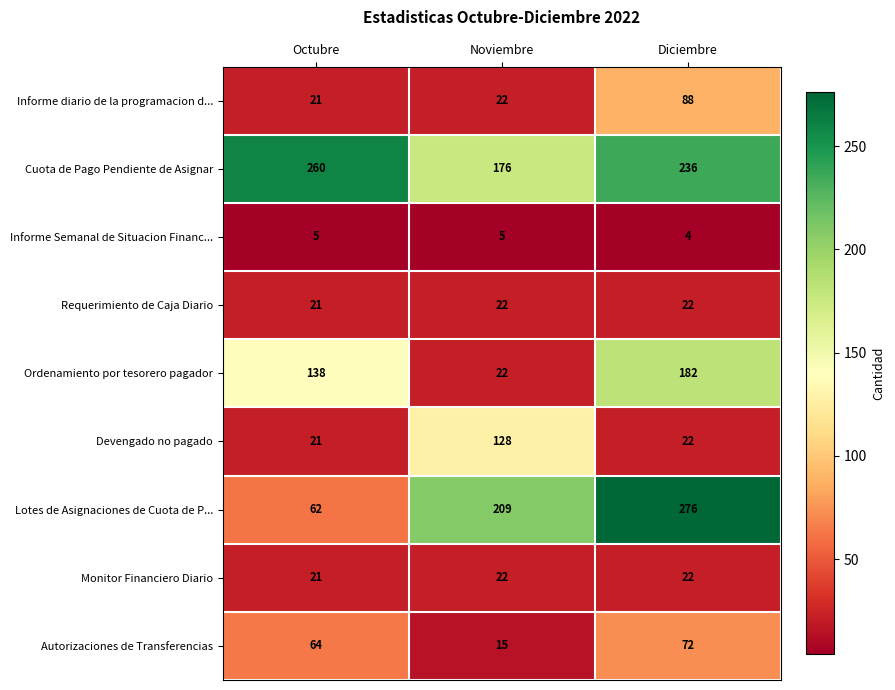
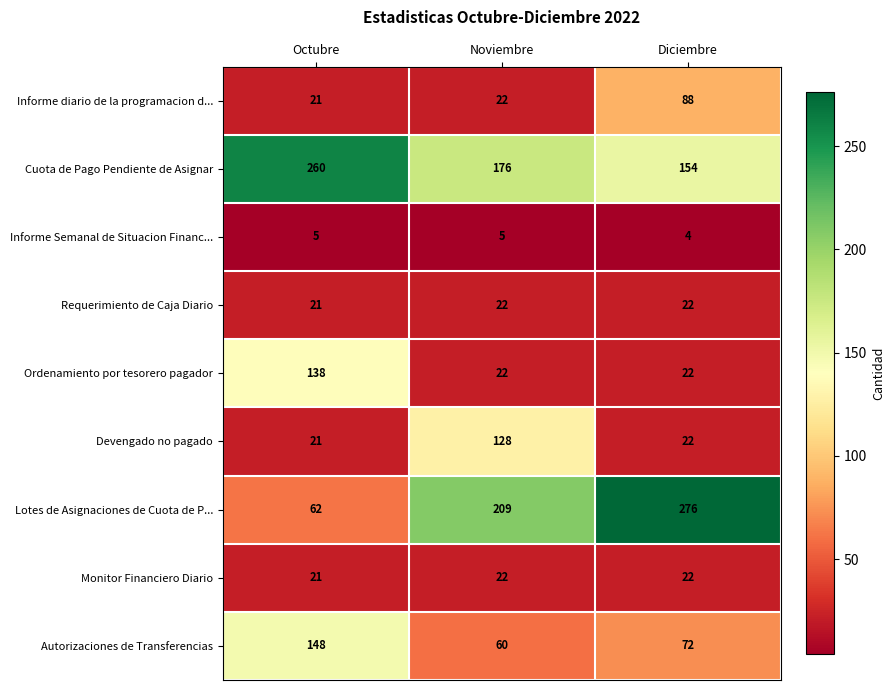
Cuota de Pago Pendiente de Asignar, Diciembre: 236 -> 154
Ordenamiento por tesorero pagador, Diciembre: 182 -> 22
Autorizaciones de Transferencias, Octubre: 64 -> 148
Autorizaciones de Transferencias, Noviembre: 15 -> 60
